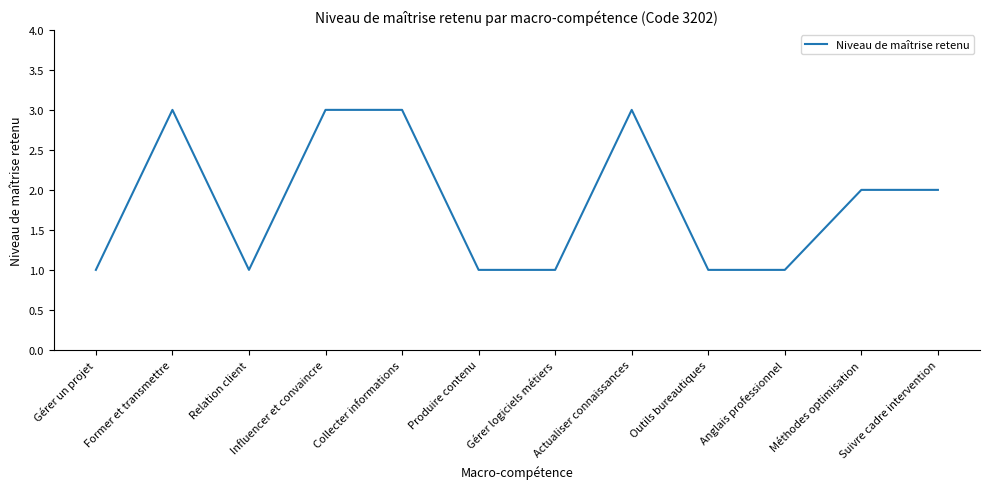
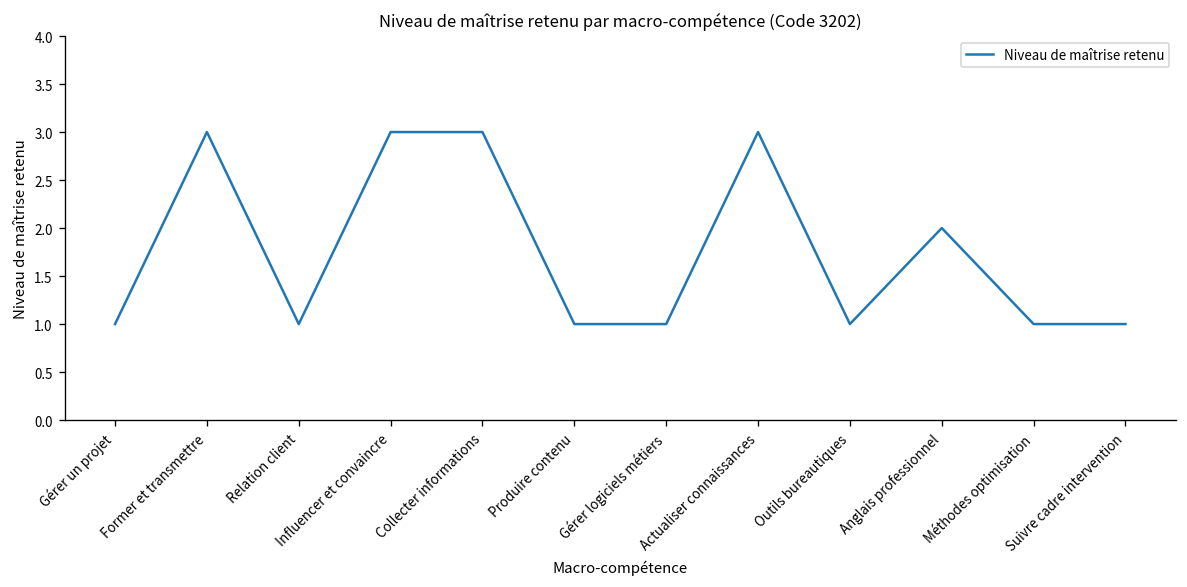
Anglais professionnel: 1 -> 2
Méthodes optimisation: 2 -> 1
Suivre cadre intervention: 2 -> 1
